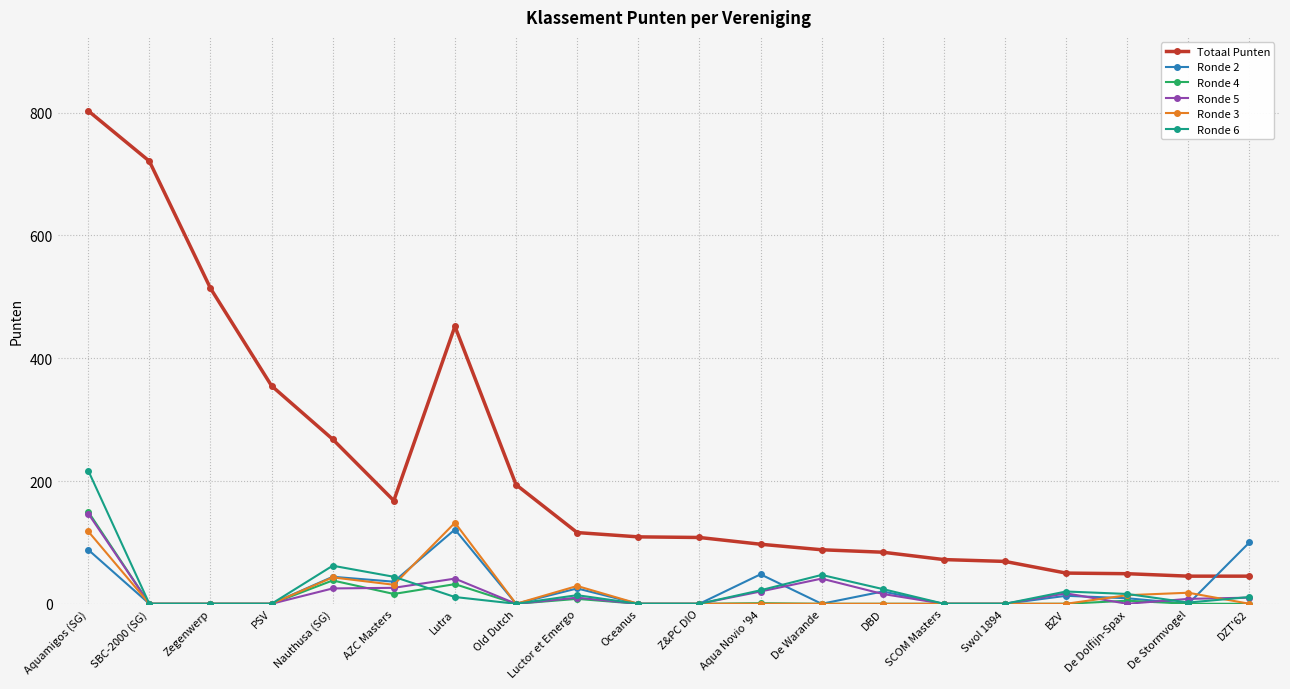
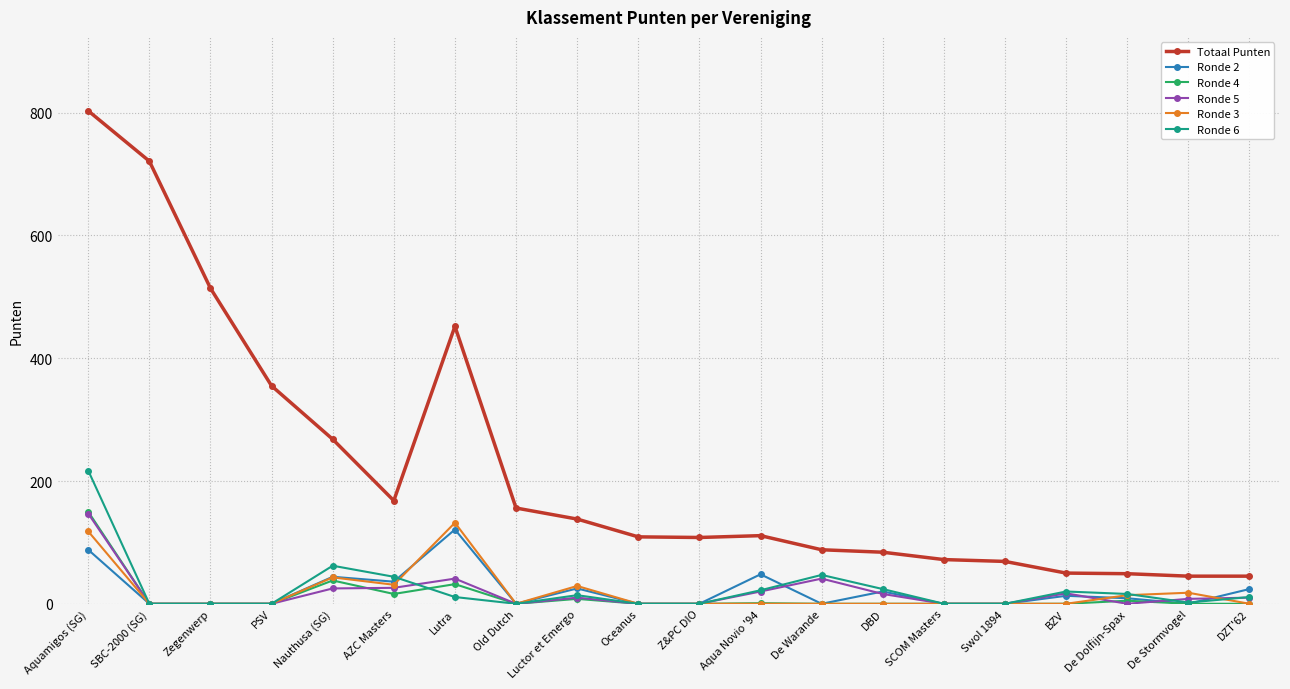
Totaal Punten, Old Dutch: 190 -> 160
Totaal Punten, Luctor et Emergo: 120 -> 140
Totaal Punten, Aqua Novio '94: 100 -> 110
Ronde 2, DZT'62: 100 -> 20
